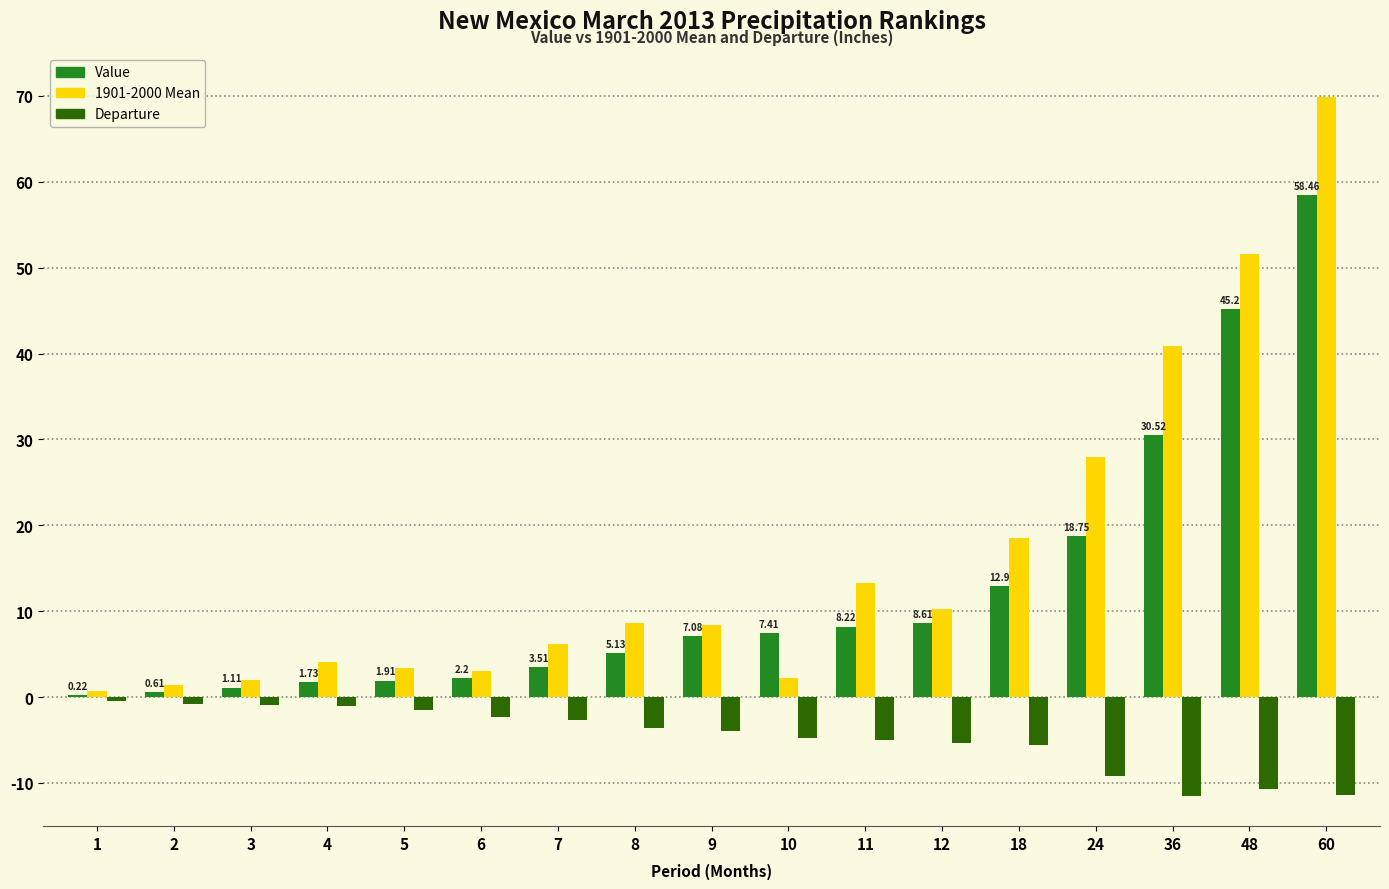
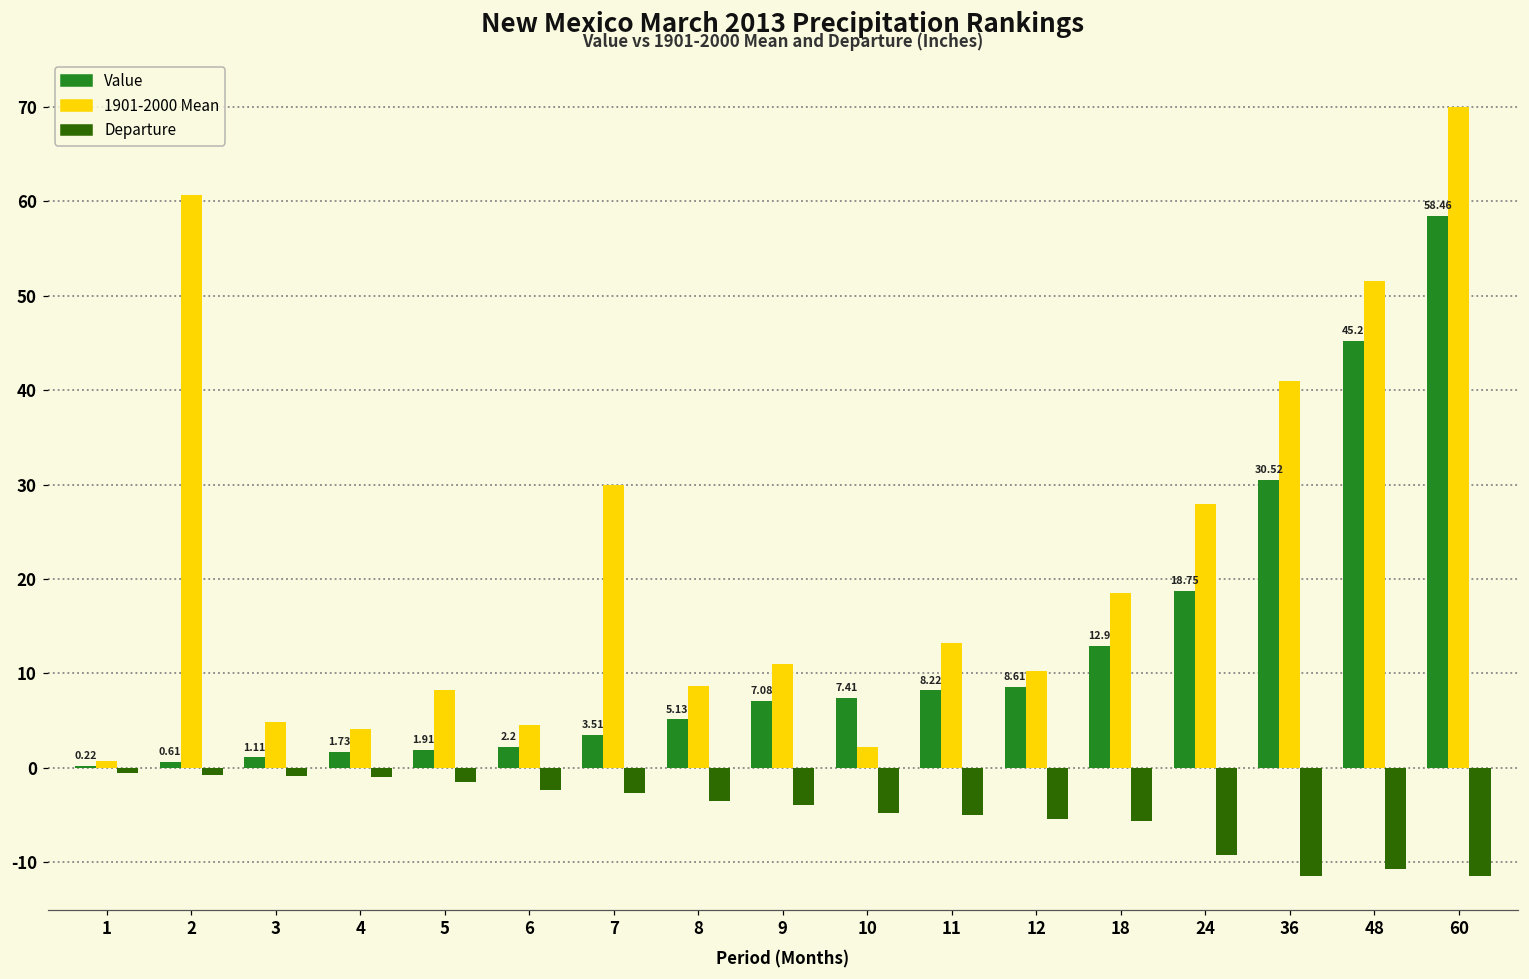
1901-2000 Mean, 2: 1 -> 61
1901-2000 Mean, 3: 2 -> 5
1901-2000 Mean, 5: 3 -> 8
1901-2000 Mean, 6: 3 -> 5
1901-2000 Mean, 7: 6 -> 30
1901-2000 Mean, 9: 8 -> 11
